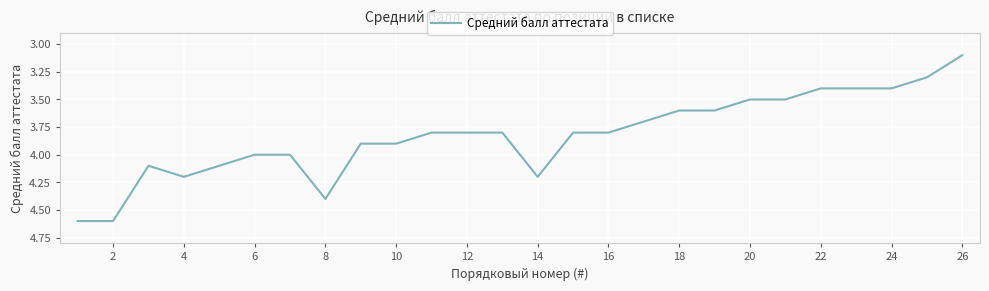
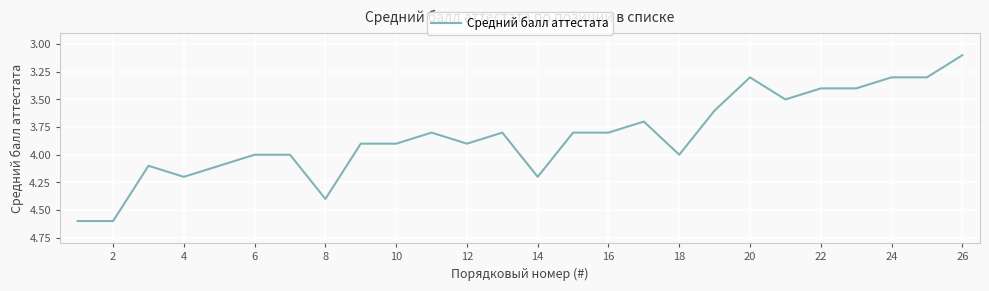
12: 3.8 -> 3.9
18: 3.6 -> 4.0
20: 3.5 -> 3.3
24: 3.4 -> 3.3
